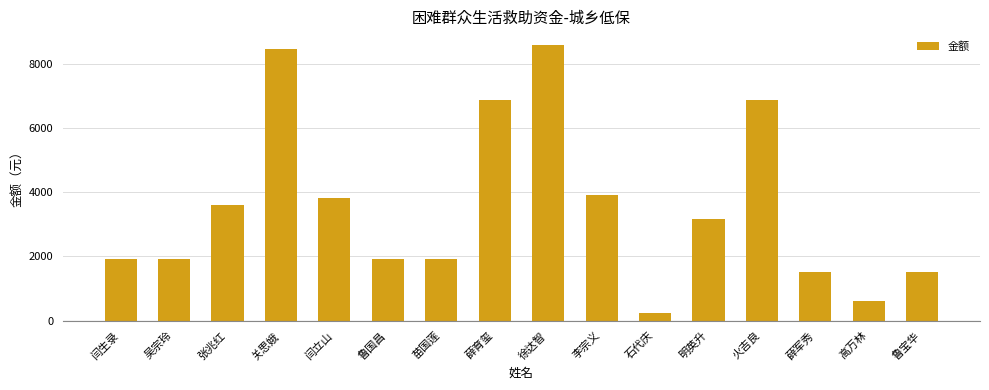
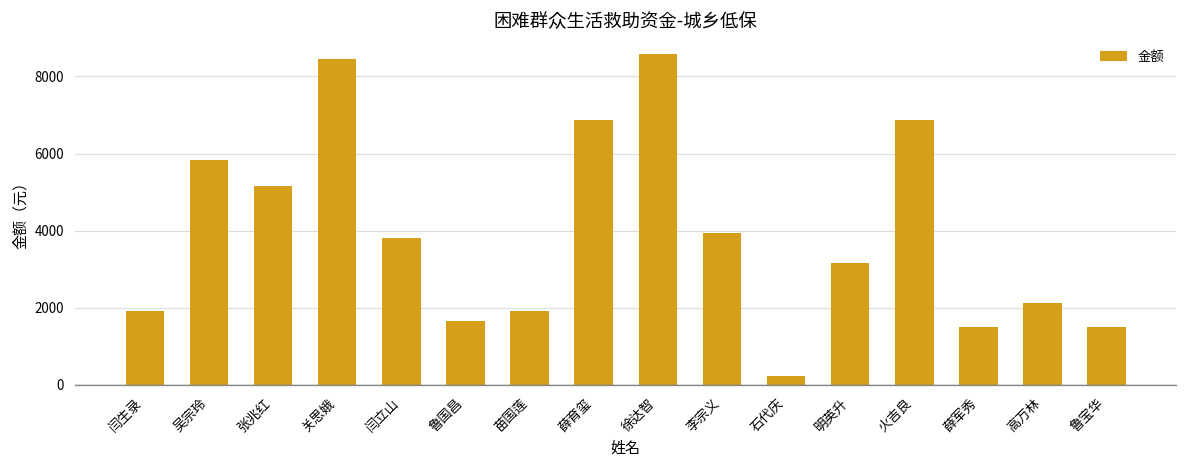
吴宗玲: 1900 -> 5800
张兆红: 3600 -> 5100
鲁国昌: 1900 -> 1600
高万林: 600 -> 2100
